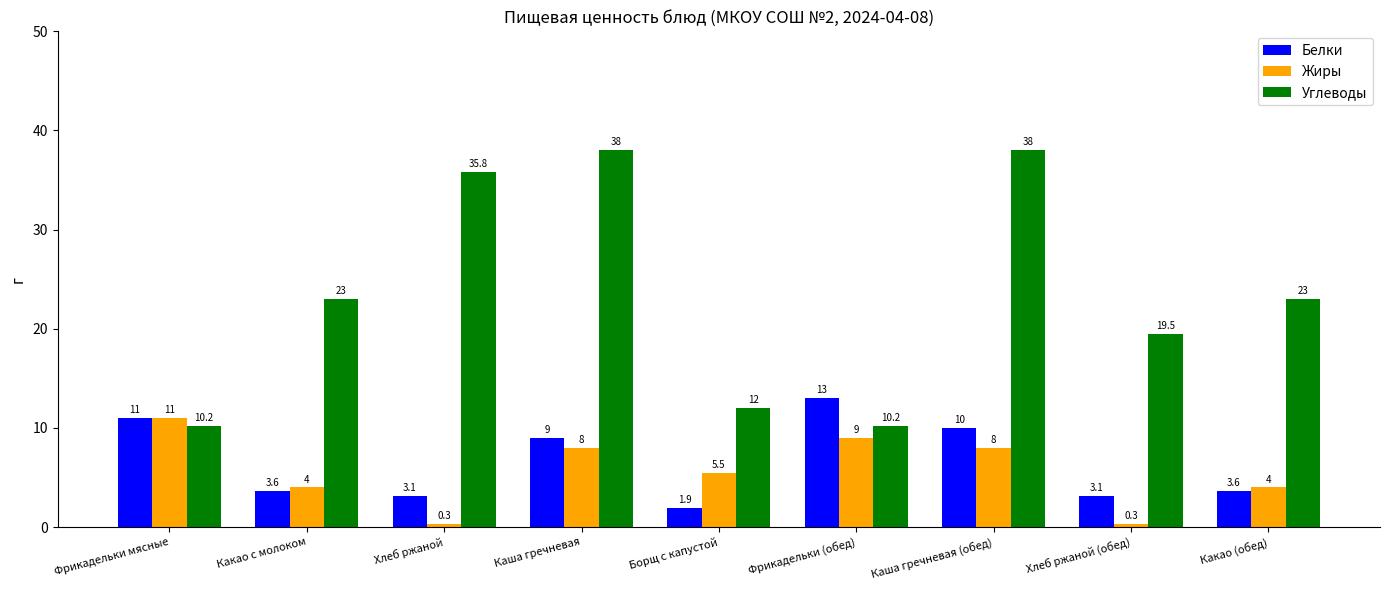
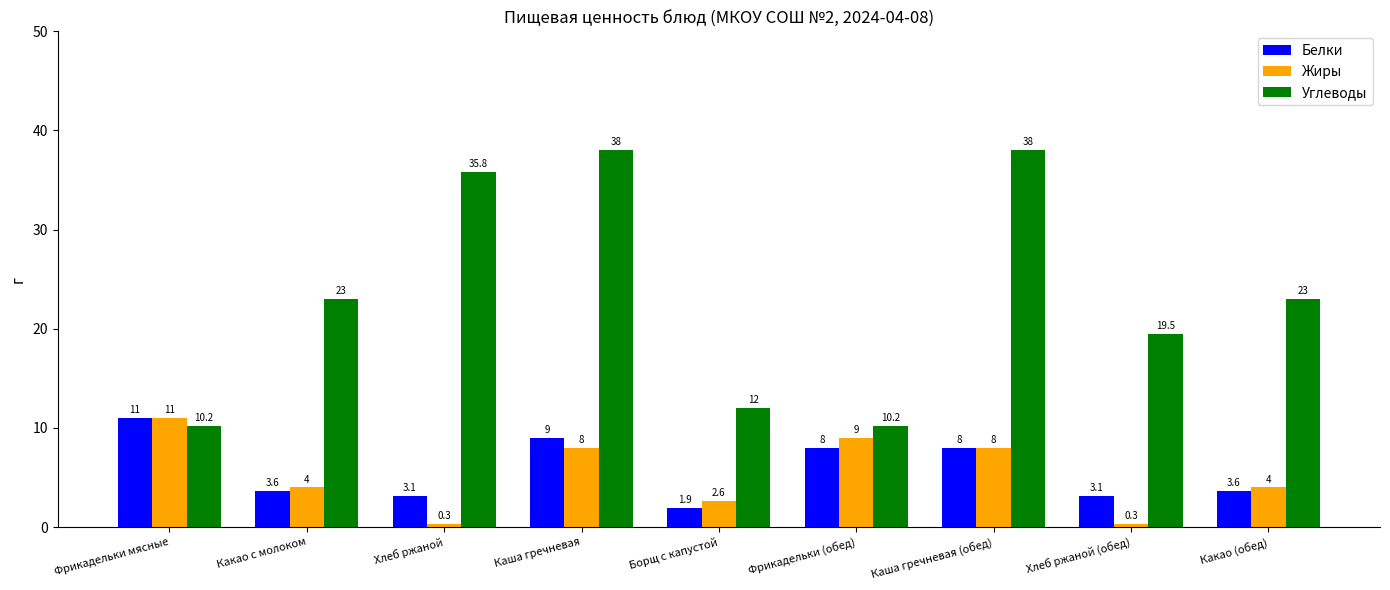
Жиры, Борщ с капустой: 5.5 -> 2.6
Белки, Фрикадельки (обед): 13 -> 8
Белки, Каша гречневая (обед): 10 -> 8
